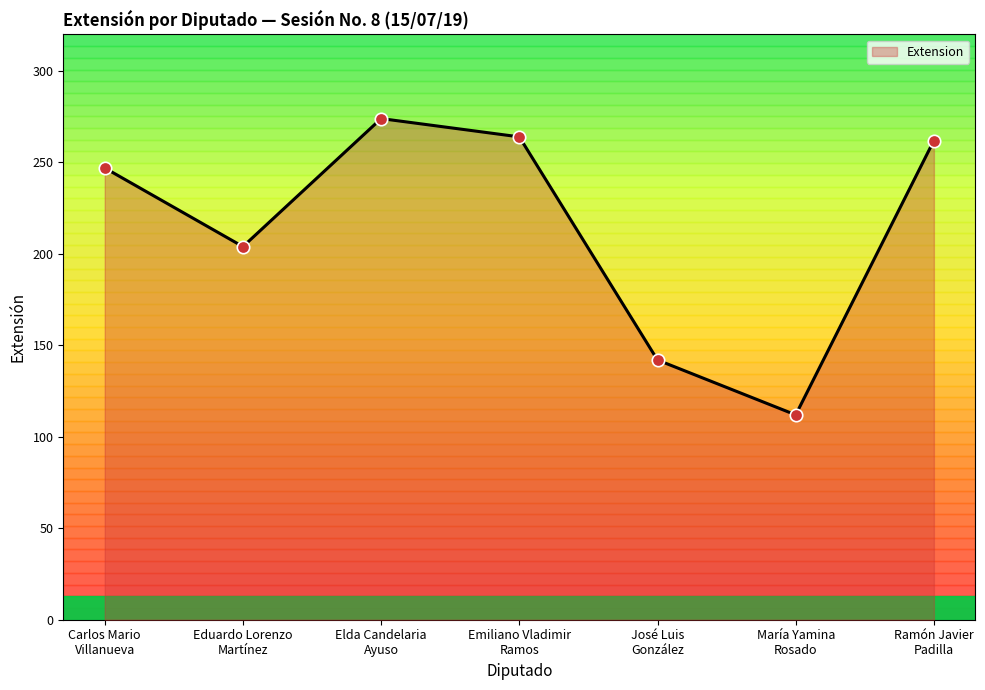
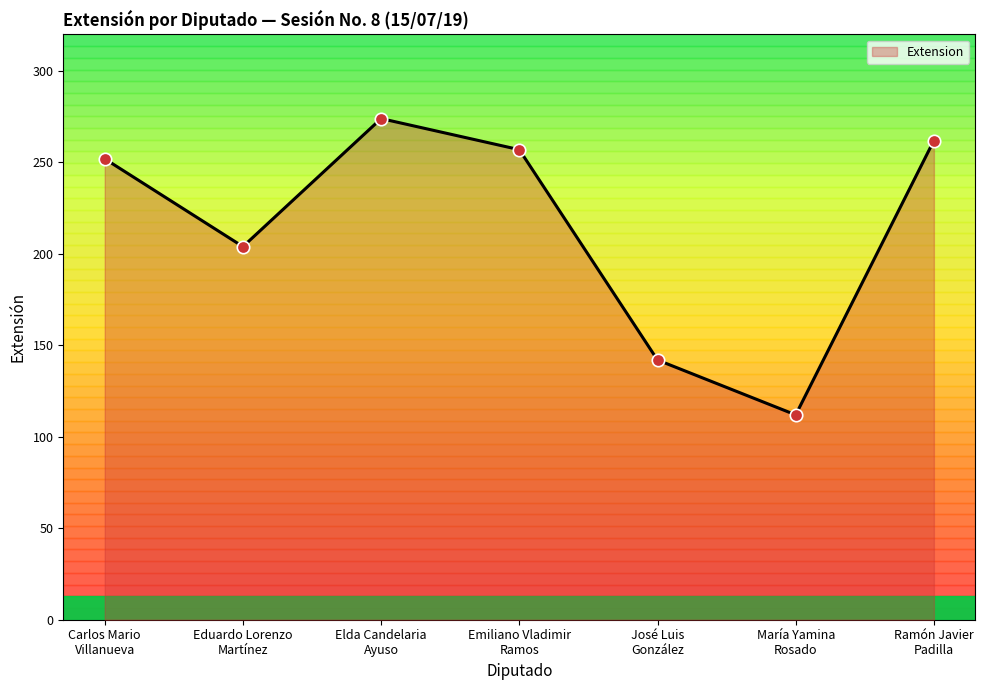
Carlos Mario Villanueva: 247 -> 252
Emiliano Vladimir Ramos: 264 -> 257
